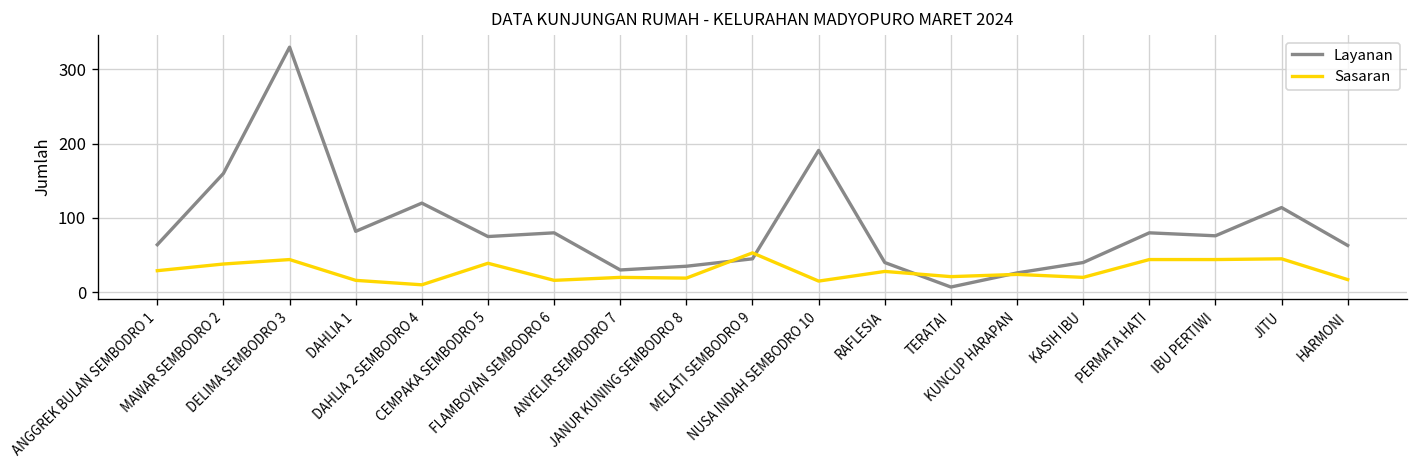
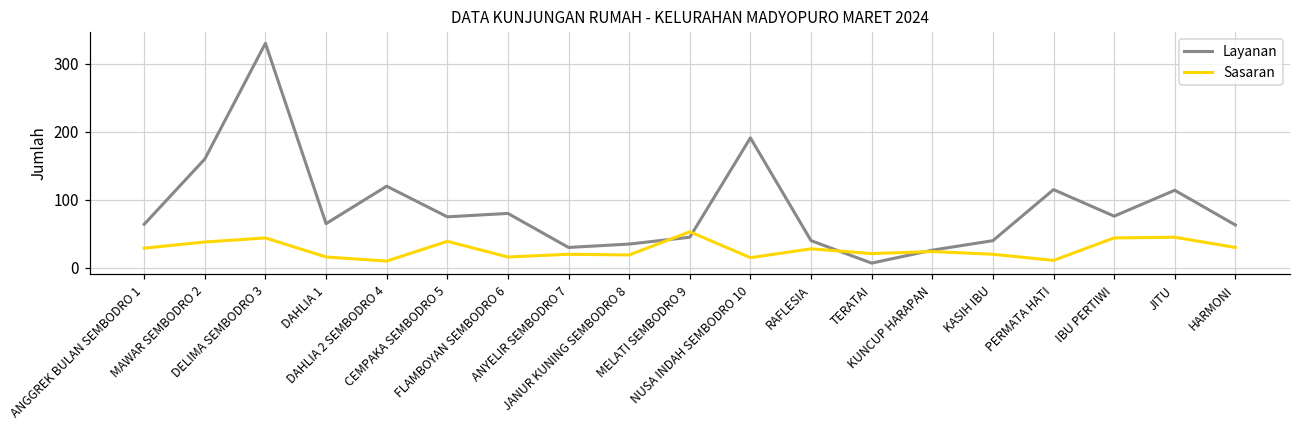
Layanan, DAHLIA 1: 80 -> 70
Layanan, PERMATA HATI: 80 -> 120
Sasaran, PERMATA HATI: 40 -> 10
Sasaran, HARMONI: 20 -> 30
